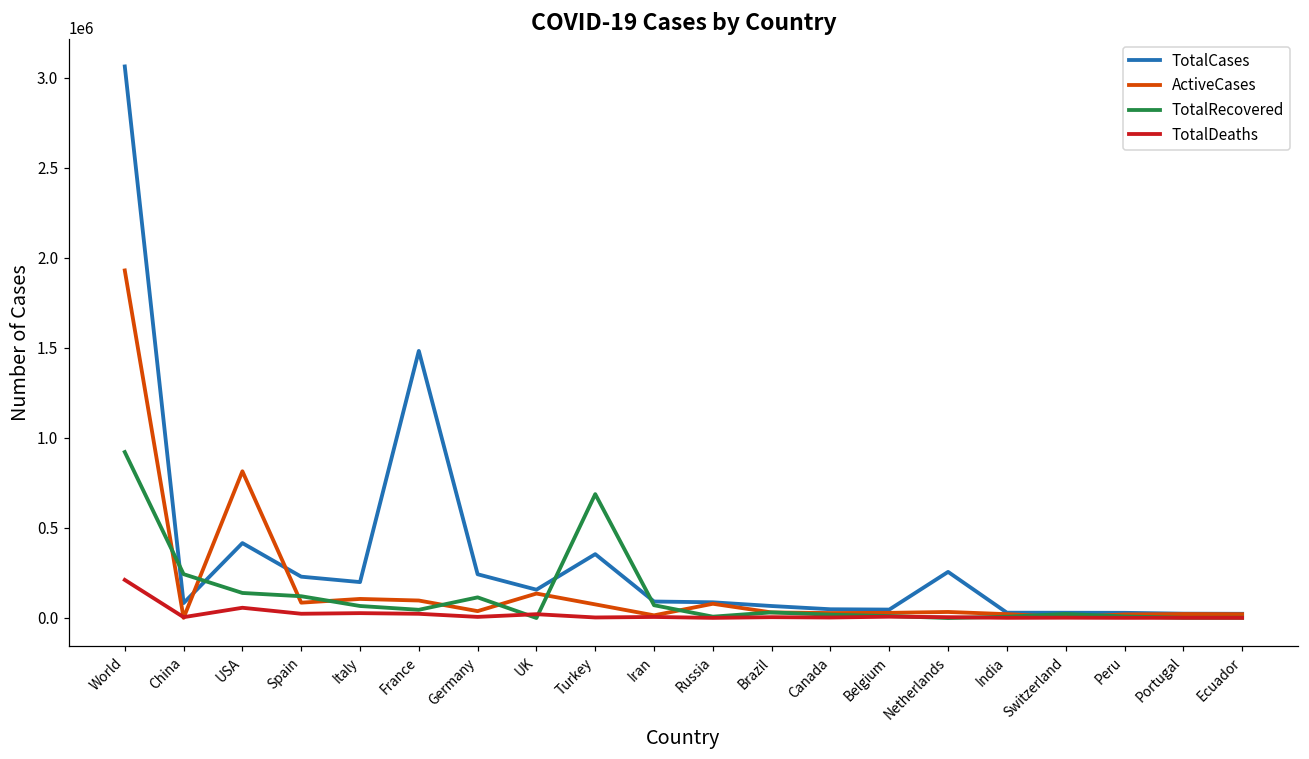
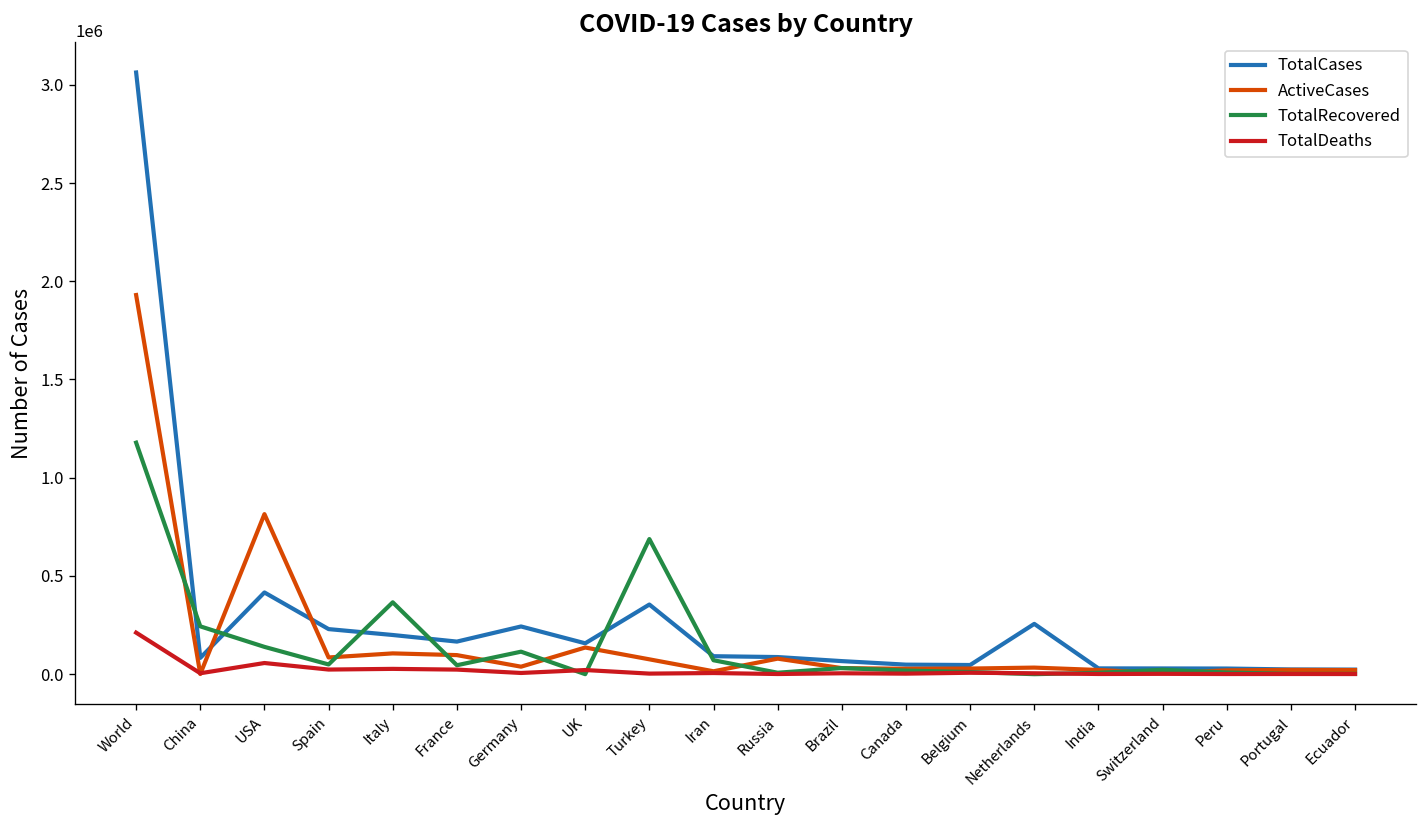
TotalRecovered, World: 920000 -> 1180000
TotalRecovered, Spain: 120000 -> 50000
TotalRecovered, Italy: 70000 -> 370000
TotalCases, France: 1480000 -> 170000
